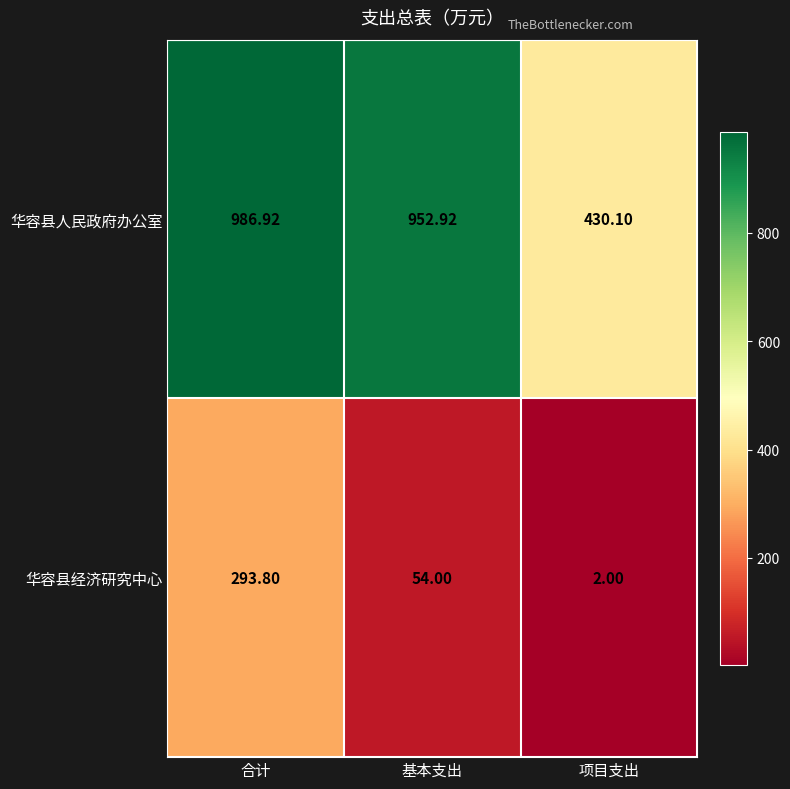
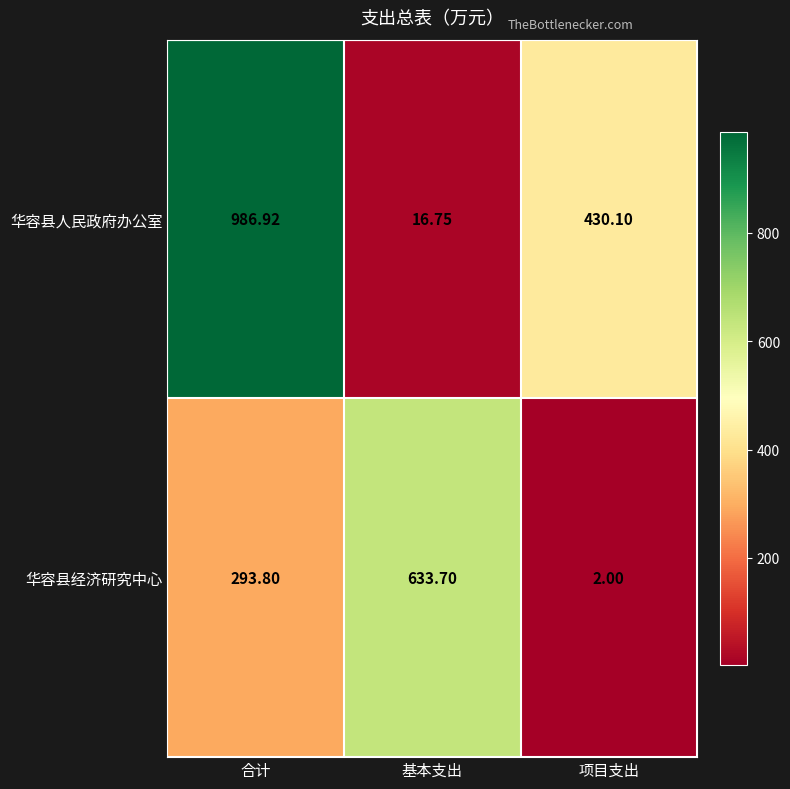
华容县人民政府办公室, 基本支出: 952.92 -> 16.75
华容县经济研究中心, 基本支出: 54.00 -> 633.70
